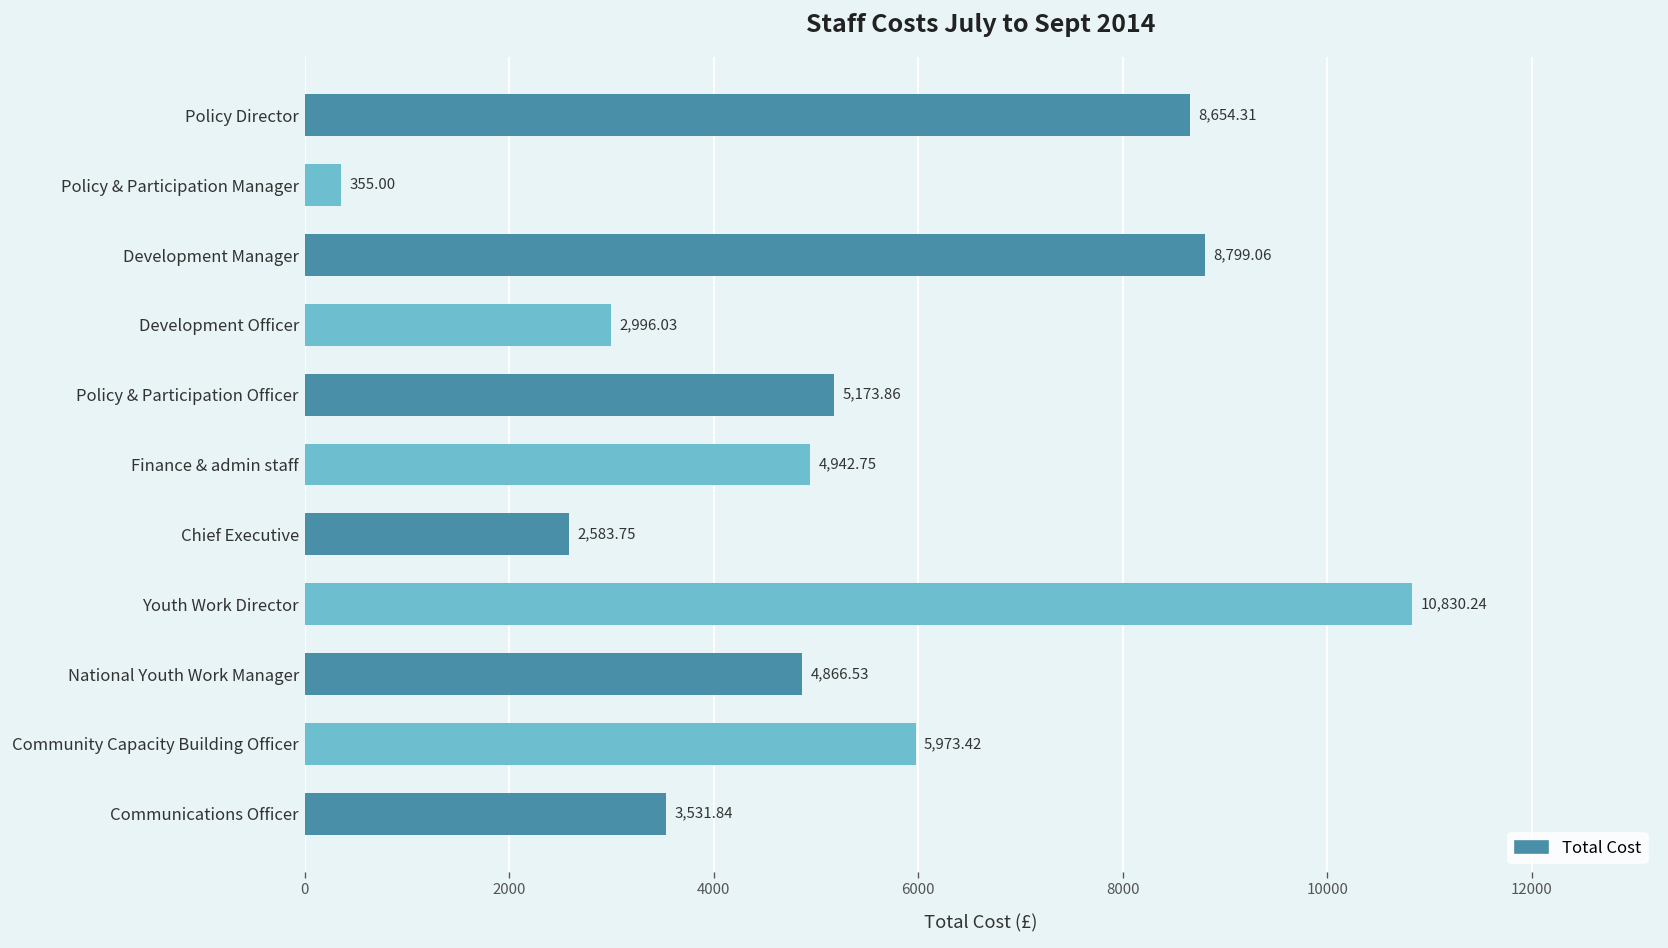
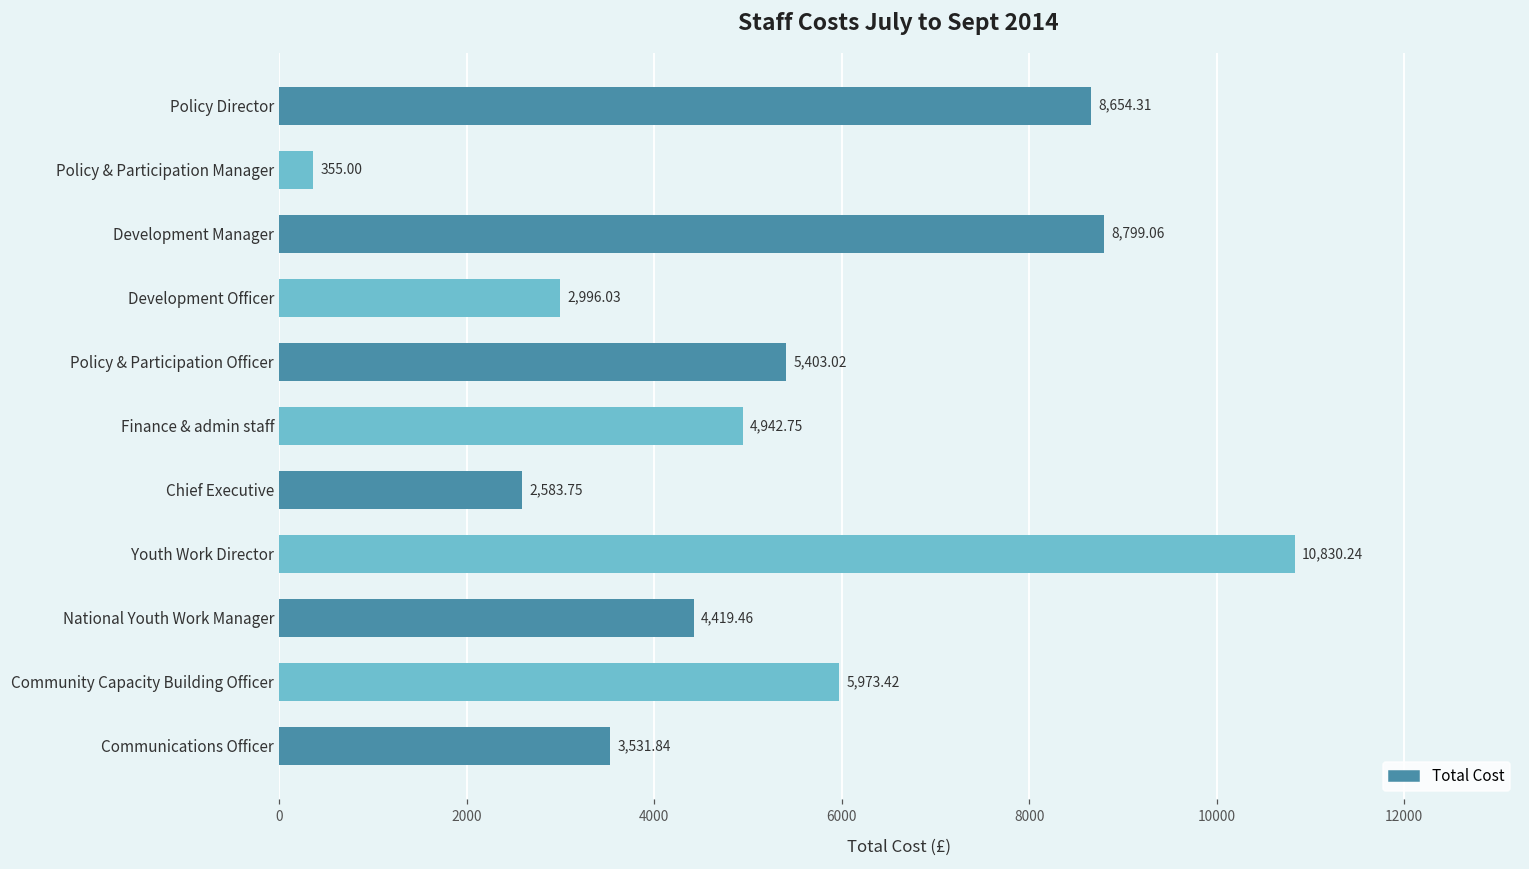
Policy & Participation Officer: 5,173.86 -> 5,403.02
National Youth Work Manager: 4,866.53 -> 4,419.46
